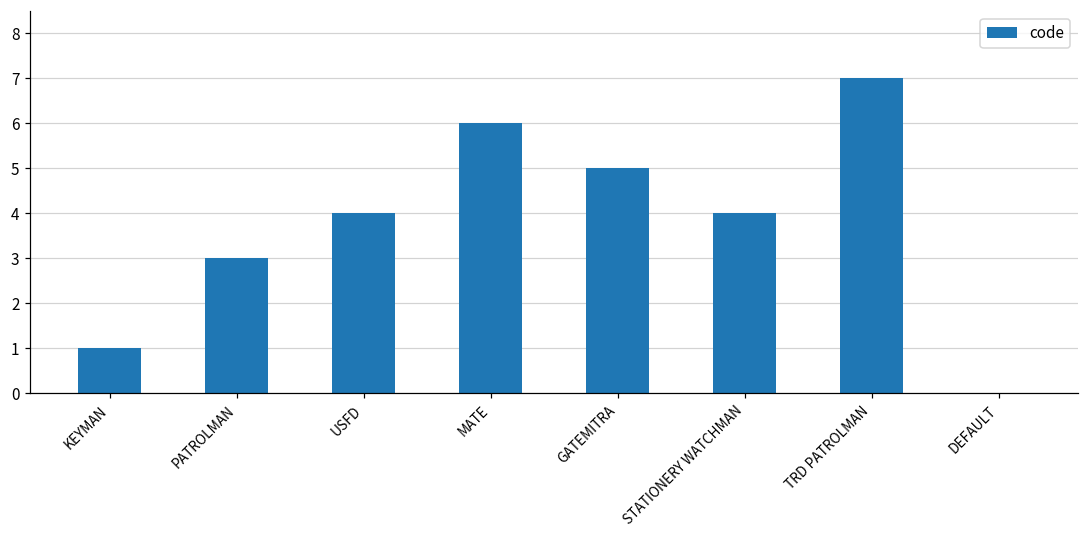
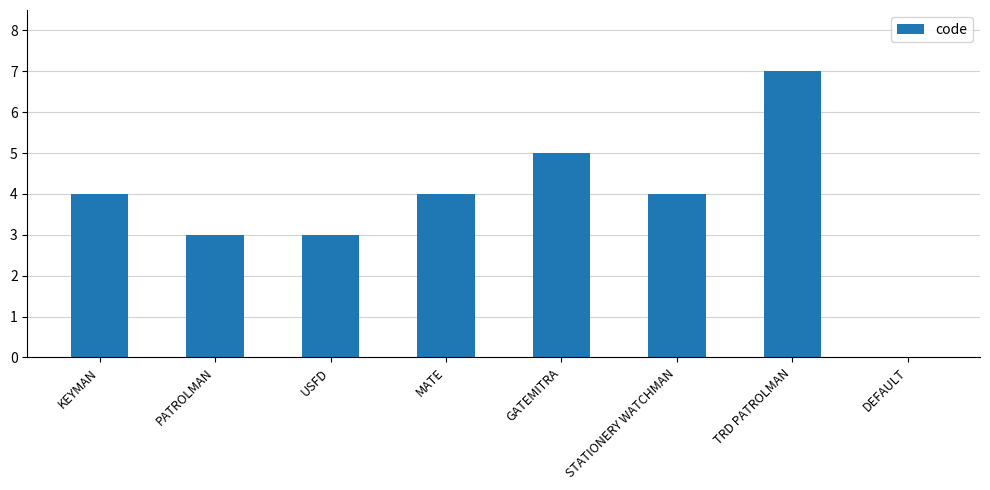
KEYMAN: 1 -> 4
USFD: 4 -> 3
MATE: 6 -> 4
